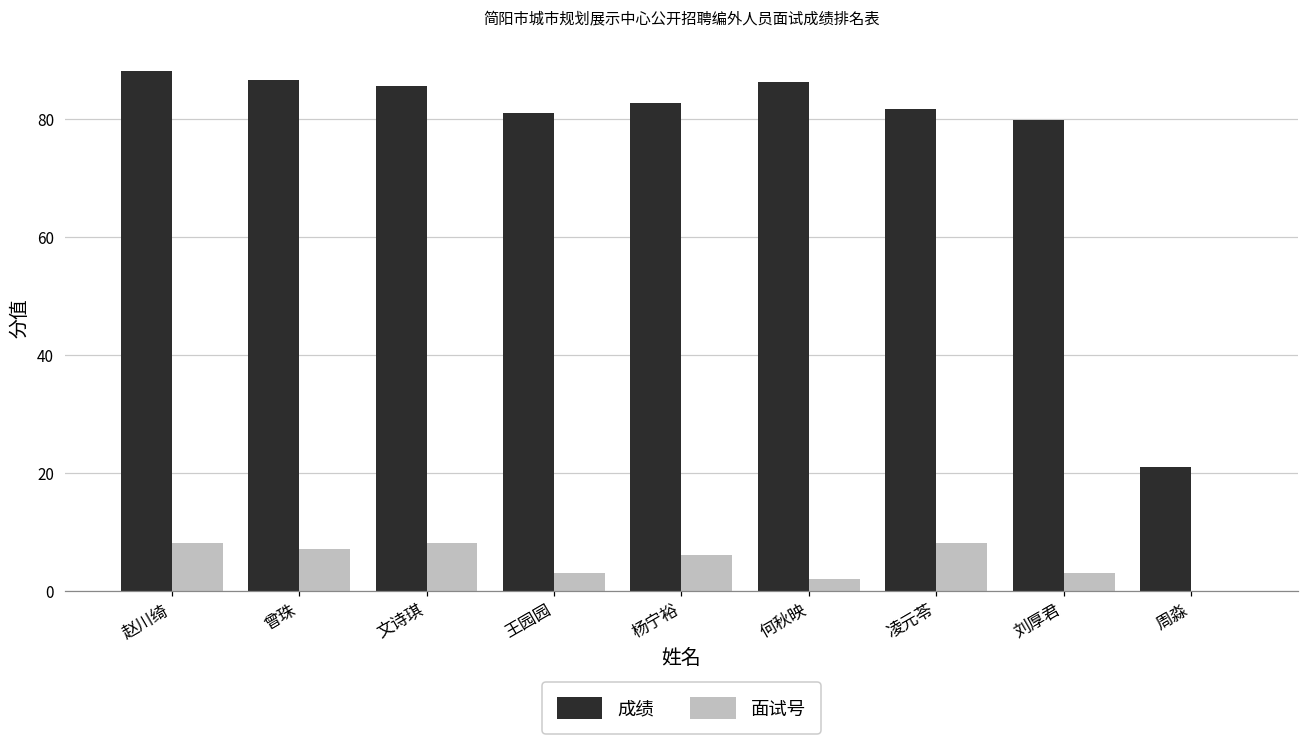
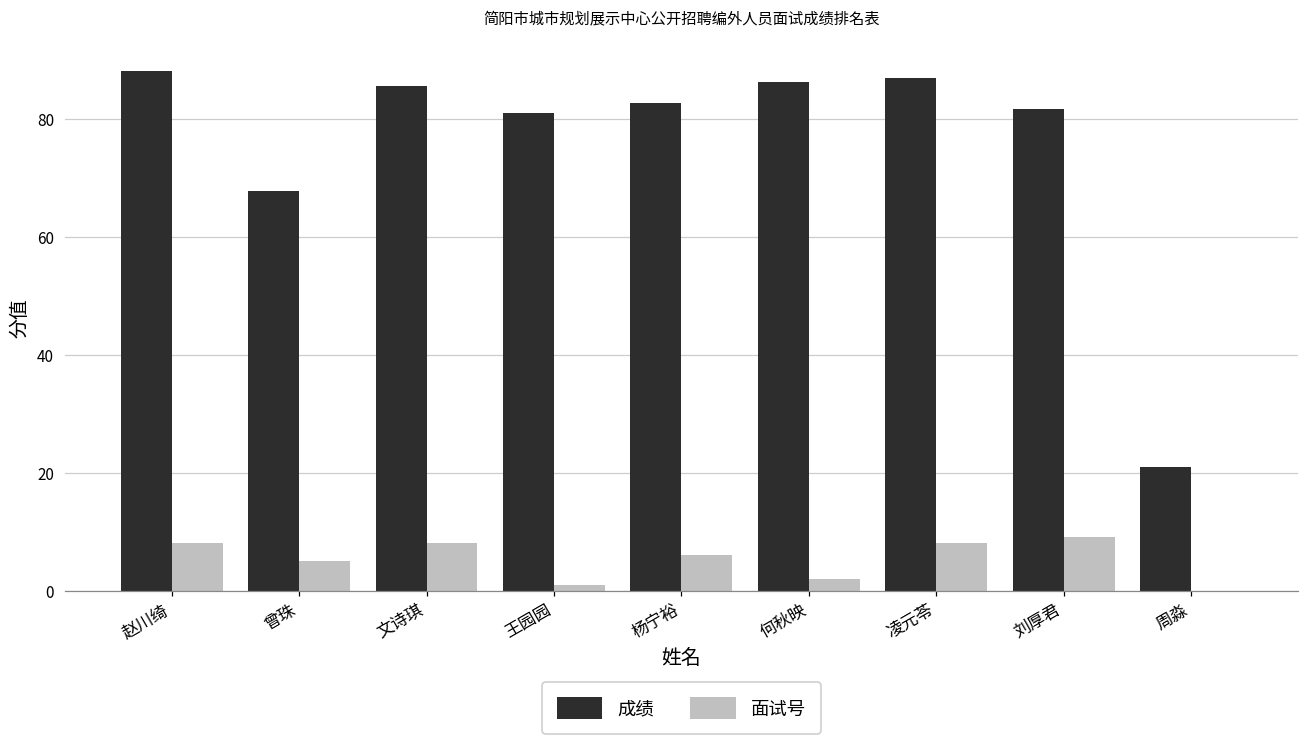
成绩, 曾珠: 87 -> 68
面试号, 曾珠: 7 -> 5
面试号, 王园园: 3 -> 1
成绩, 凌元苓: 82 -> 87
成绩, 刘厚君: 80 -> 82
面试号, 刘厚君: 3 -> 9
